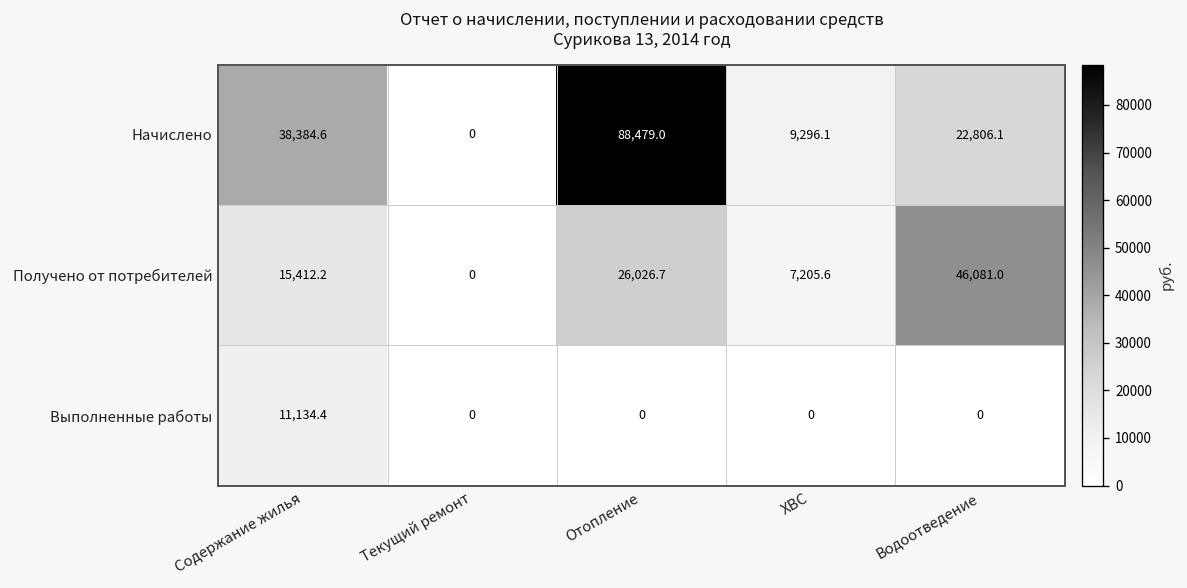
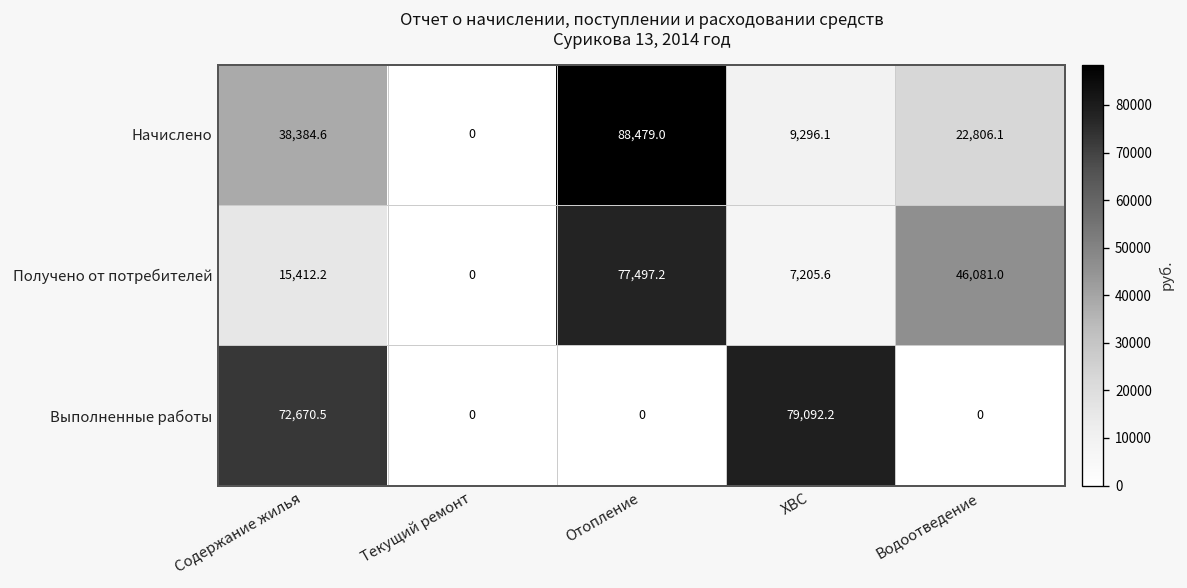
Получено от потребителей, Отопление: 26,026.7 -> 77,497.2
Выполненные работы, Содержание жилья: 11,134.4 -> 72,670.5
Выполненные работы, ХВС: 0 -> 79,092.2
